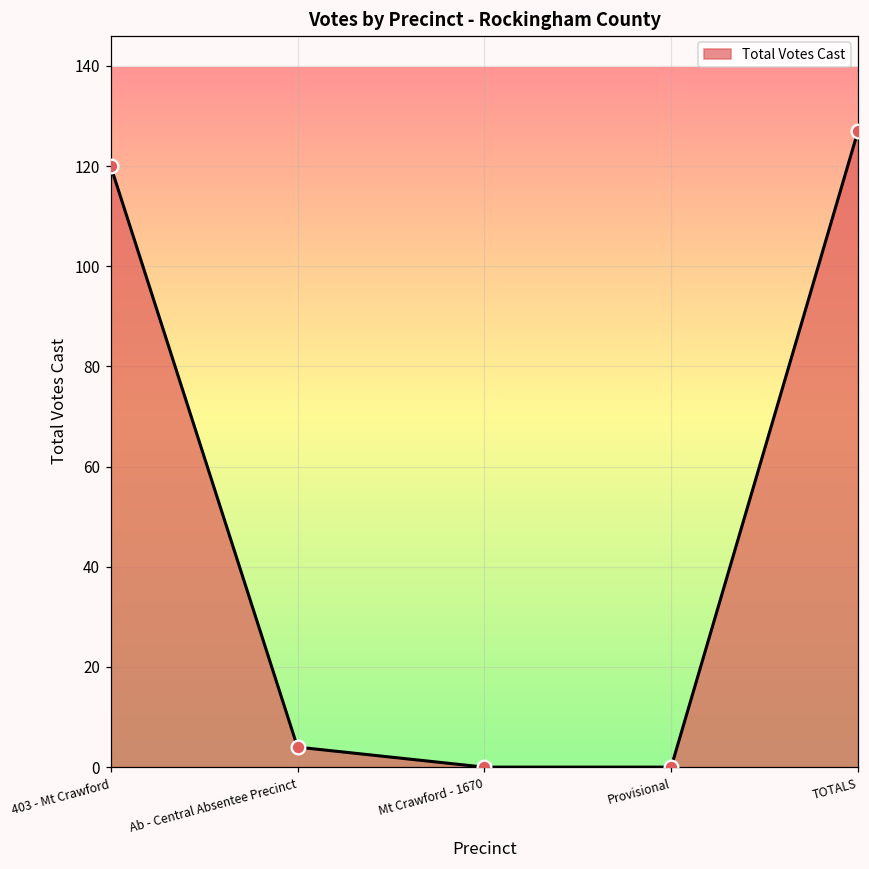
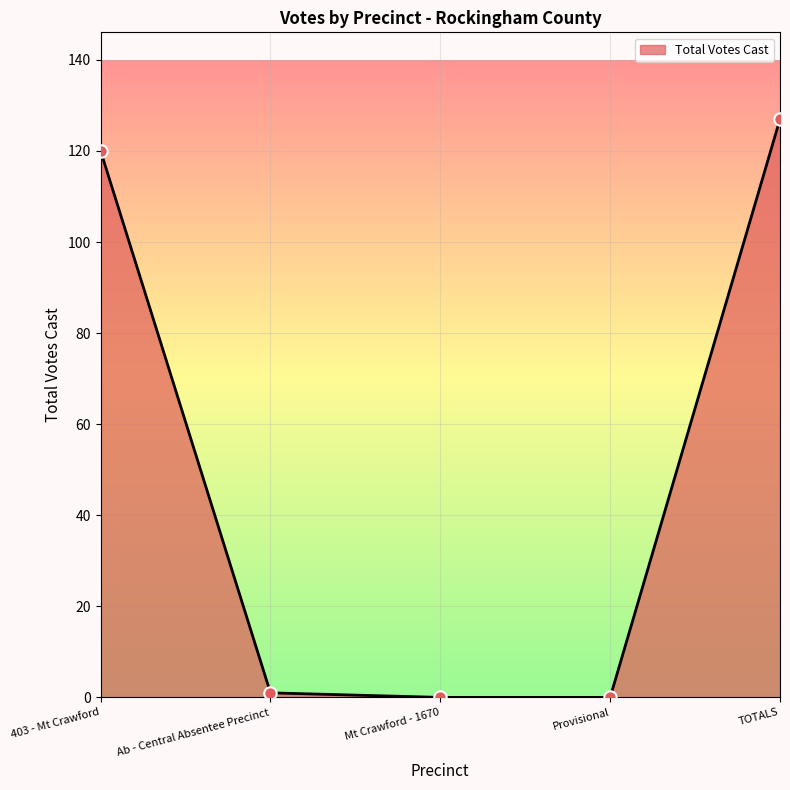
Ab - Central Absentee Precinct: 4 -> 1
